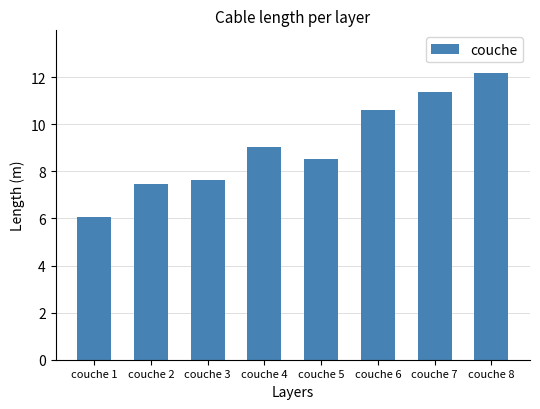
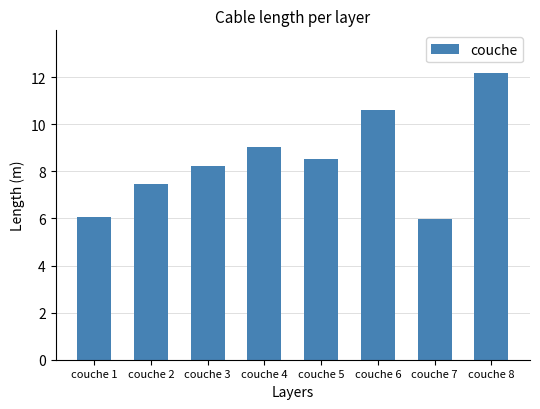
couche 3: 7.6 -> 8.2
couche 7: 11.4 -> 6.0
